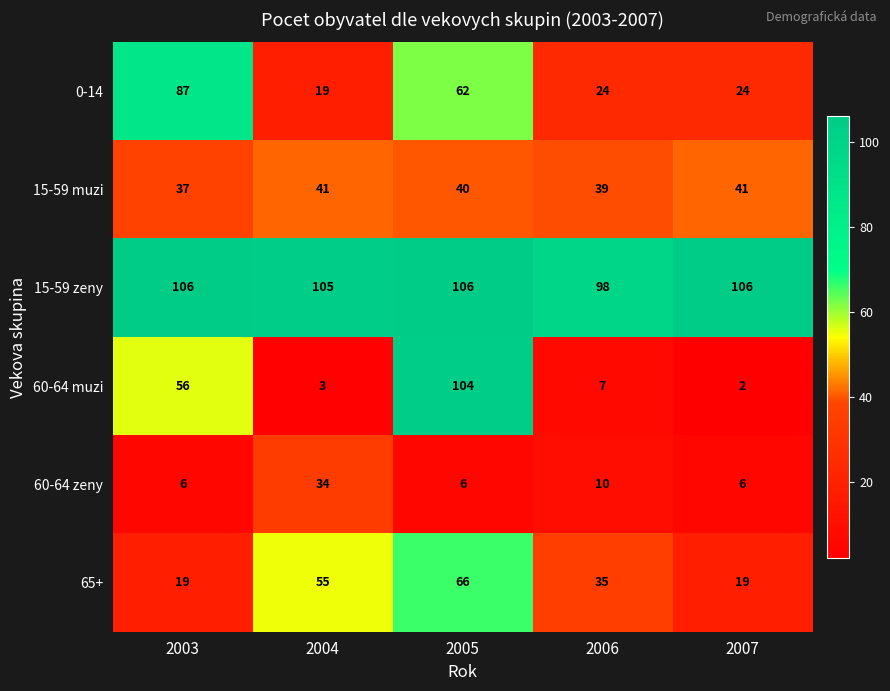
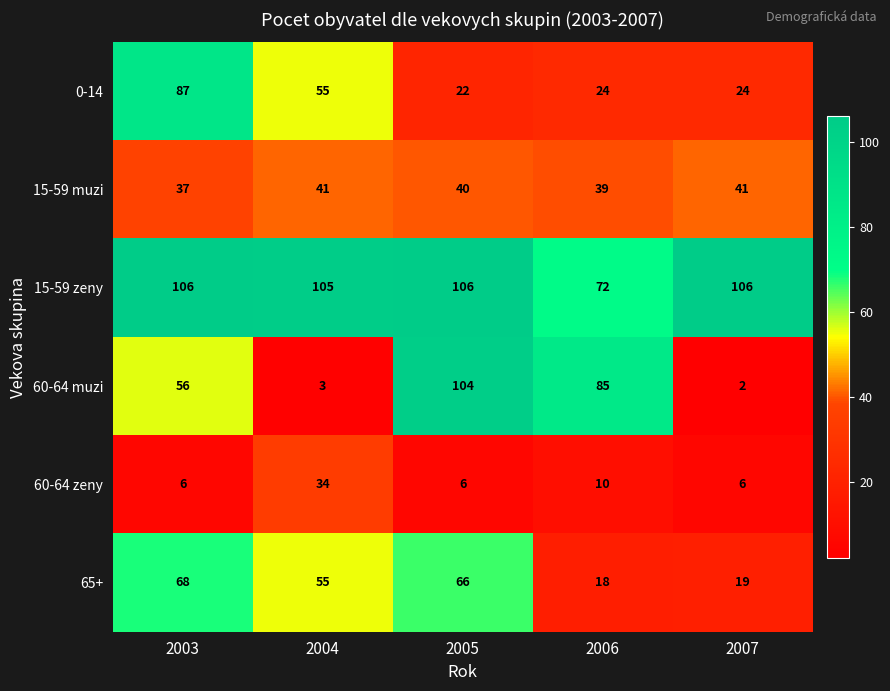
0-14, 2004: 19 -> 55
0-14, 2005: 62 -> 22
15-59 zeny, 2006: 98 -> 72
60-64 muzi, 2006: 7 -> 85
65+, 2003: 19 -> 68
65+, 2006: 35 -> 18
